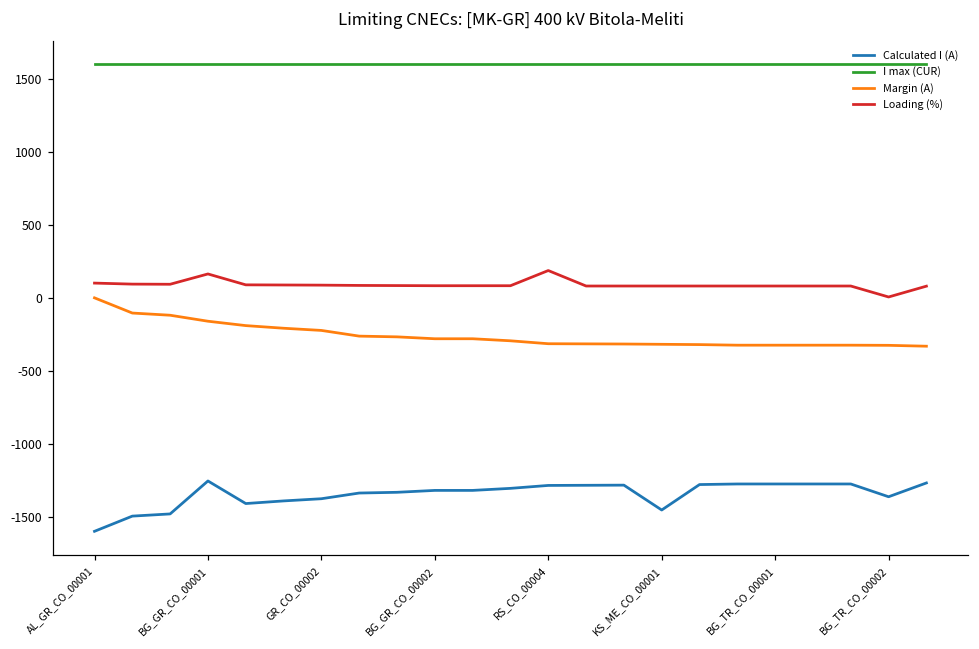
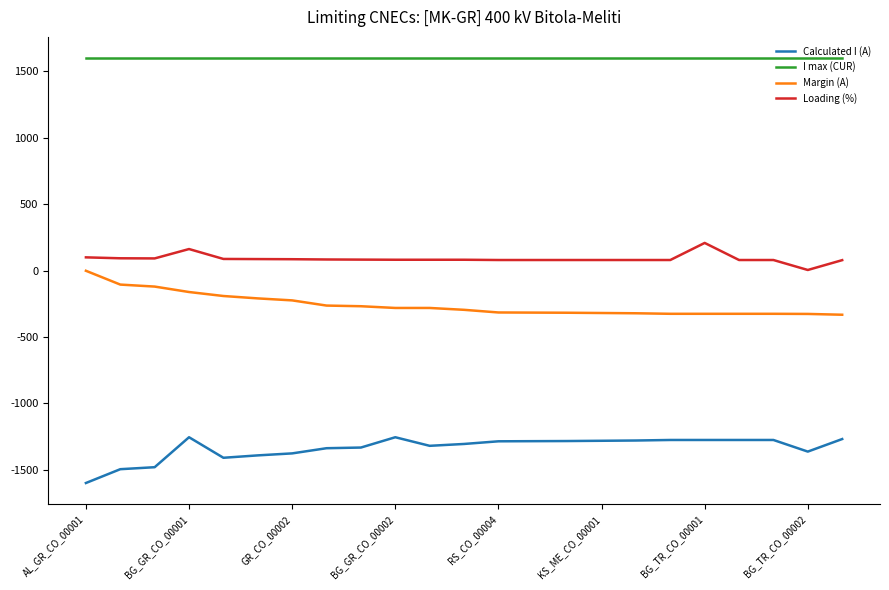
Calculated I (A), BG_GR_CO_00002: -1320 -> -1250
Loading (%), RS_CO_00004: 190 -> 80
Calculated I (A), KS_ME_CO_00001: -1450 -> -1280
Loading (%), BG_TR_CO_00001: 80 -> 210
